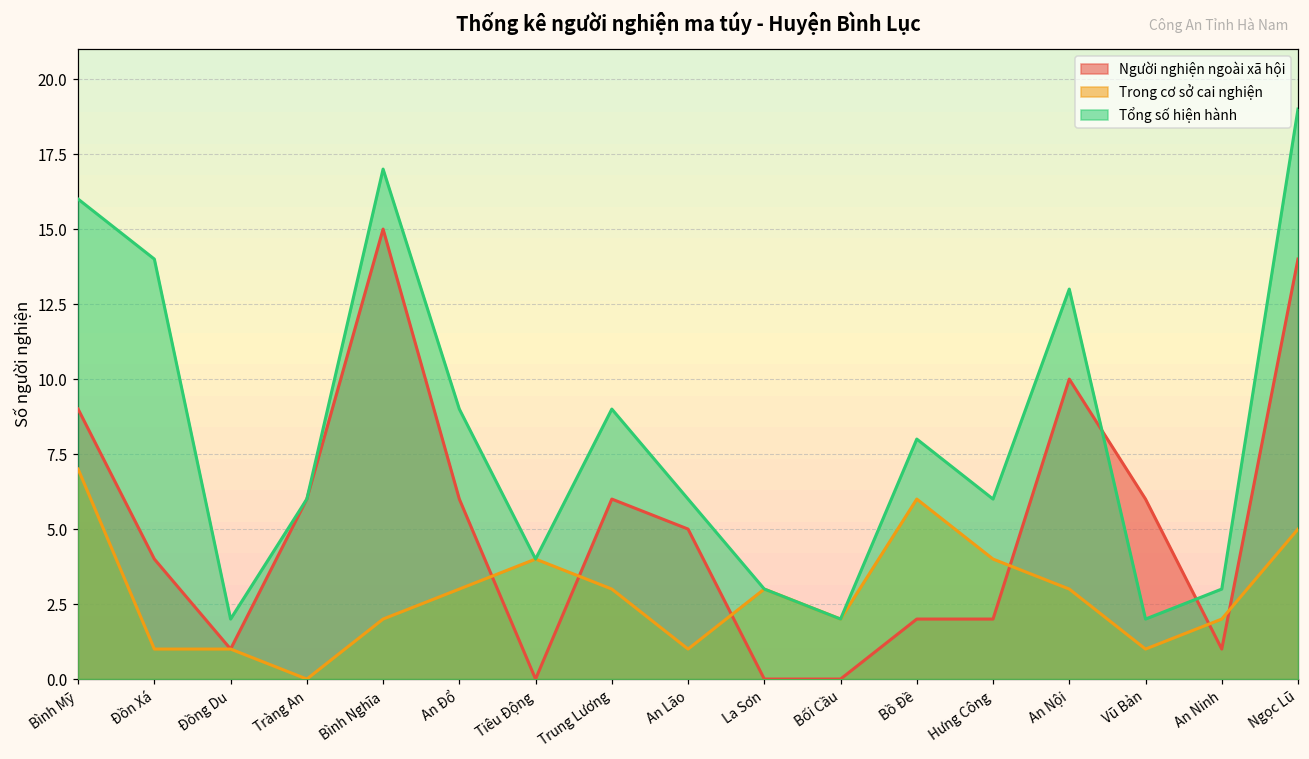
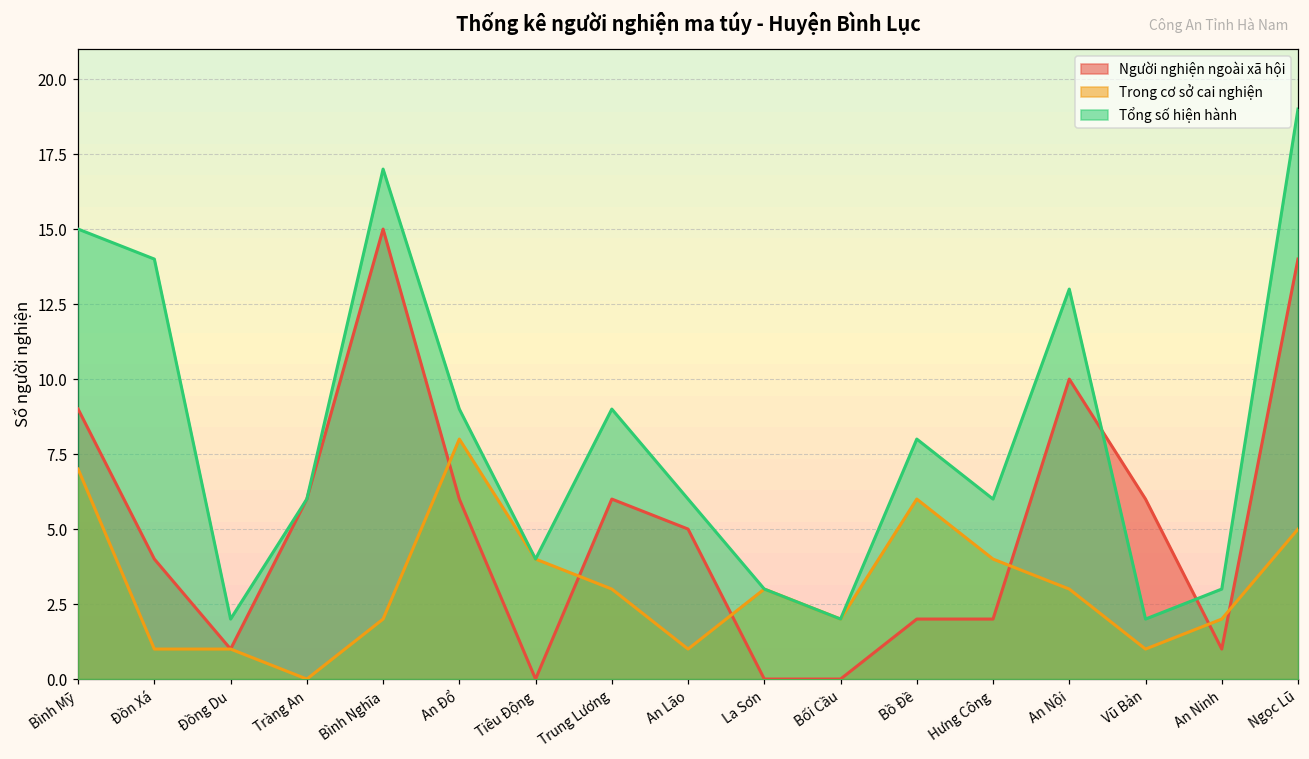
Tổng số hiện hành, Bình Mỹ: 16 -> 15
Trong cơ sở cai nghiện, An Đổ: 3 -> 8
